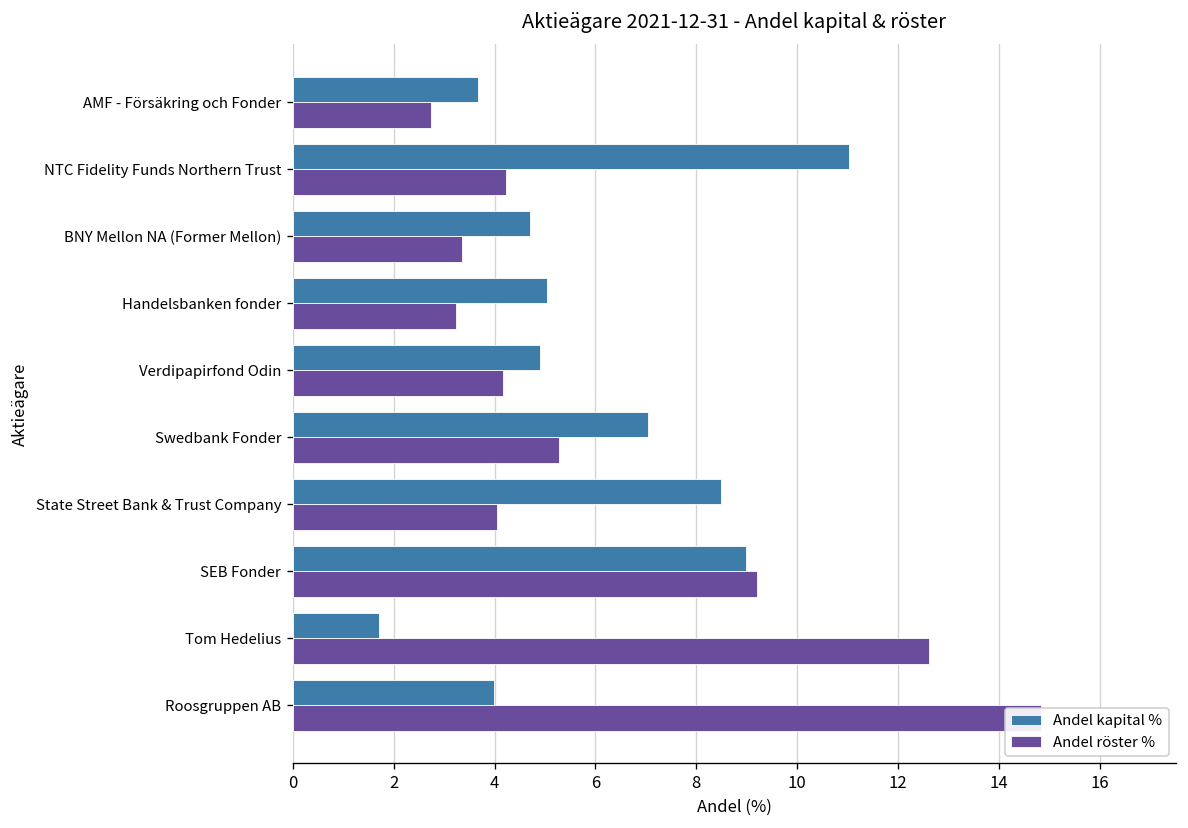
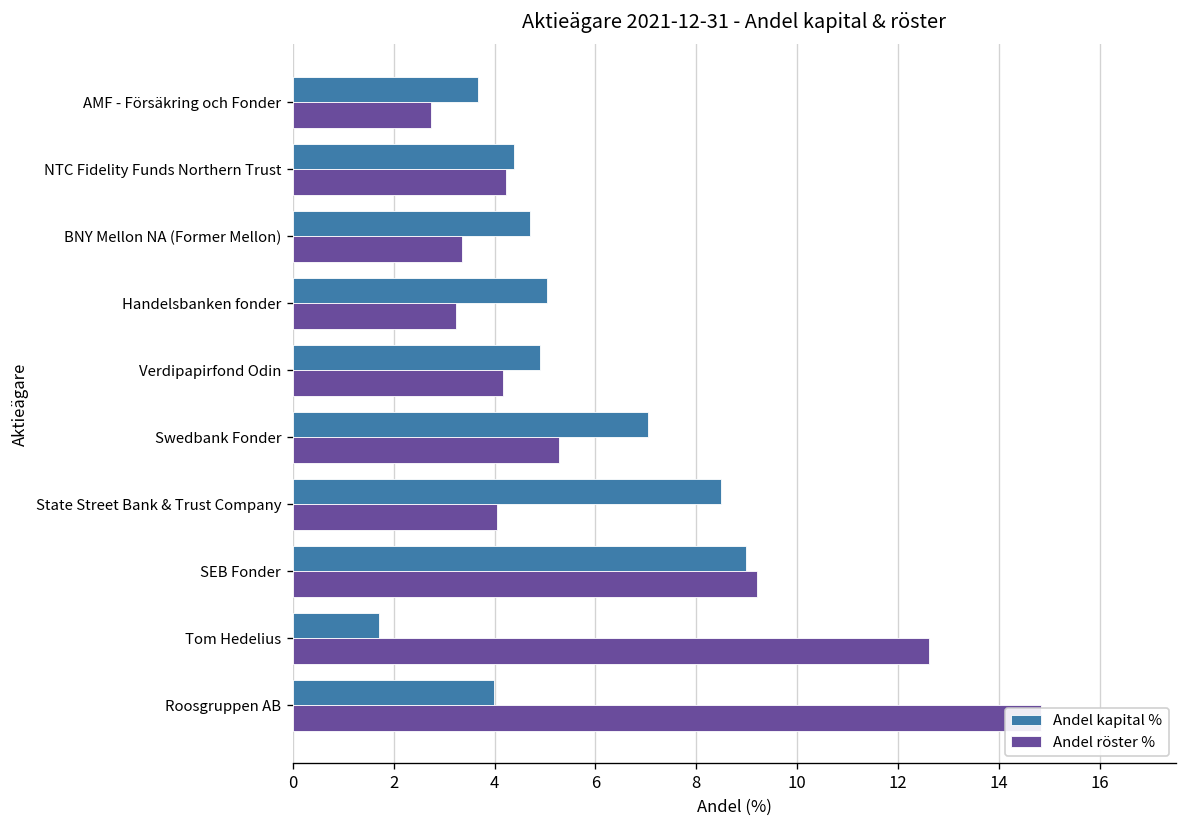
Andel kapital %, NTC Fidelity Funds Northern Trust: 11.0 -> 4.4
